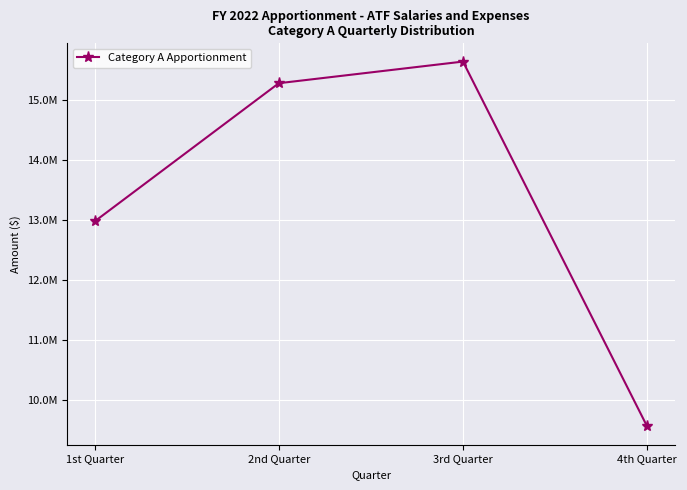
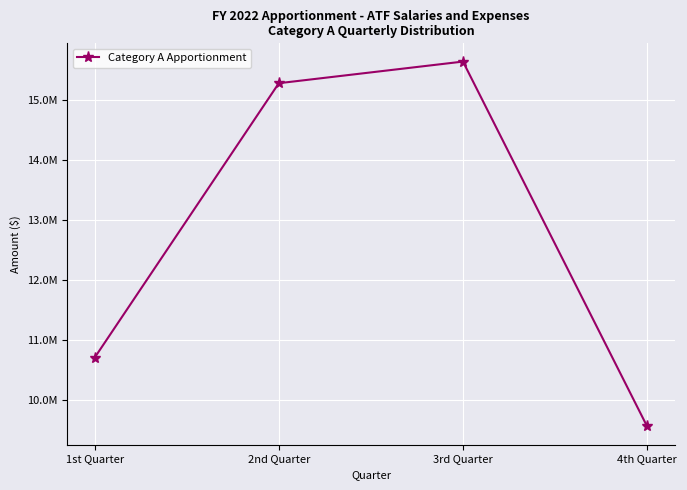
1st Quarter: 13000000 -> 10700000
